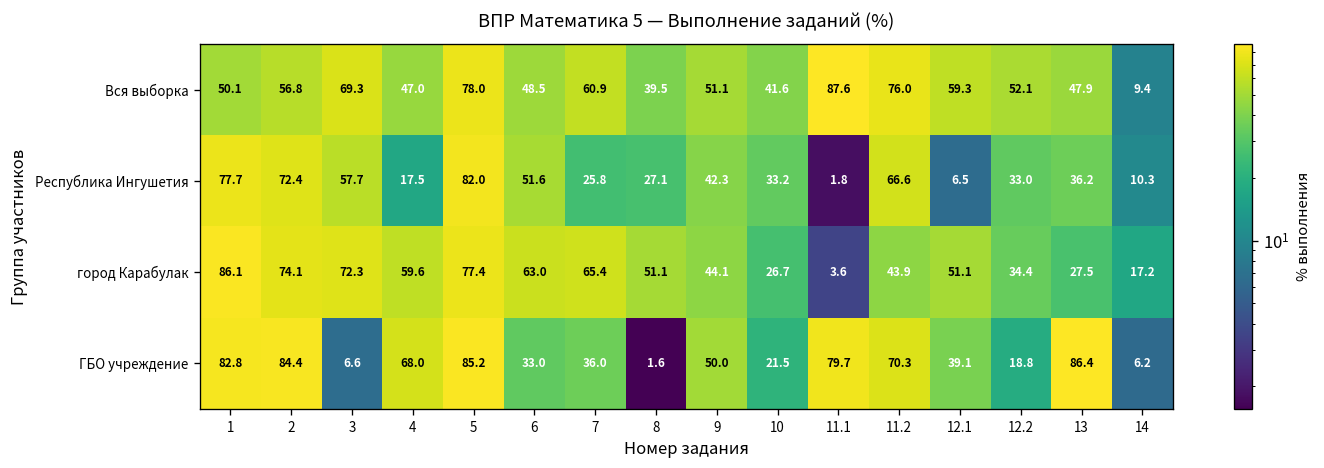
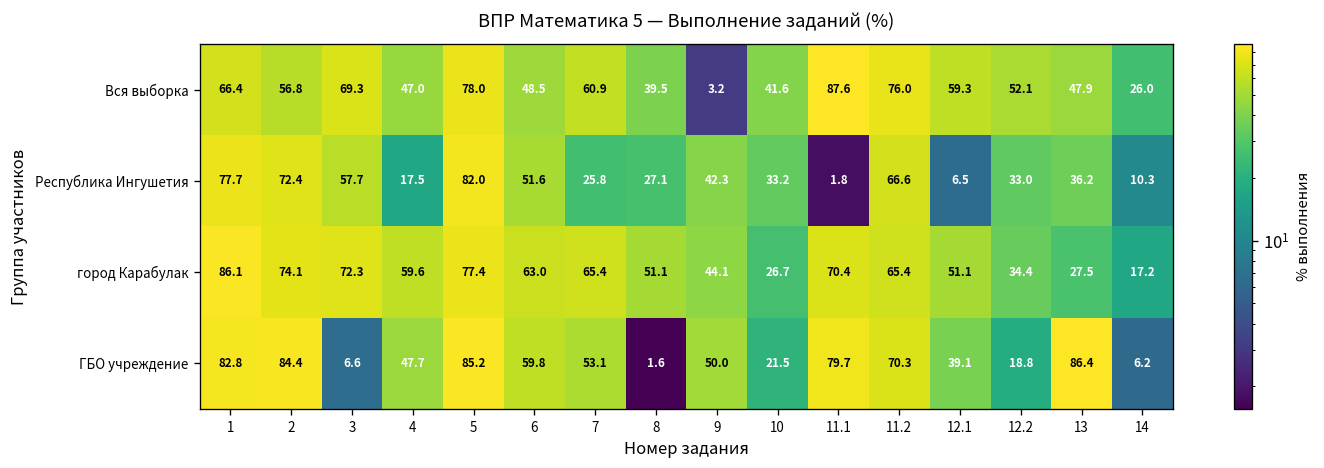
Вся выборка, 1: 50.1 -> 66.4
Вся выборка, 9: 51.1 -> 3.2
Вся выборка, 14: 9.4 -> 26.0
город Карабулак, 11.1: 3.6 -> 70.4
город Карабулак, 11.2: 43.9 -> 65.4
ГБО учреждение, 4: 68.0 -> 47.7
ГБО учреждение, 6: 33.0 -> 59.8
ГБО учреждение, 7: 36.0 -> 53.1
